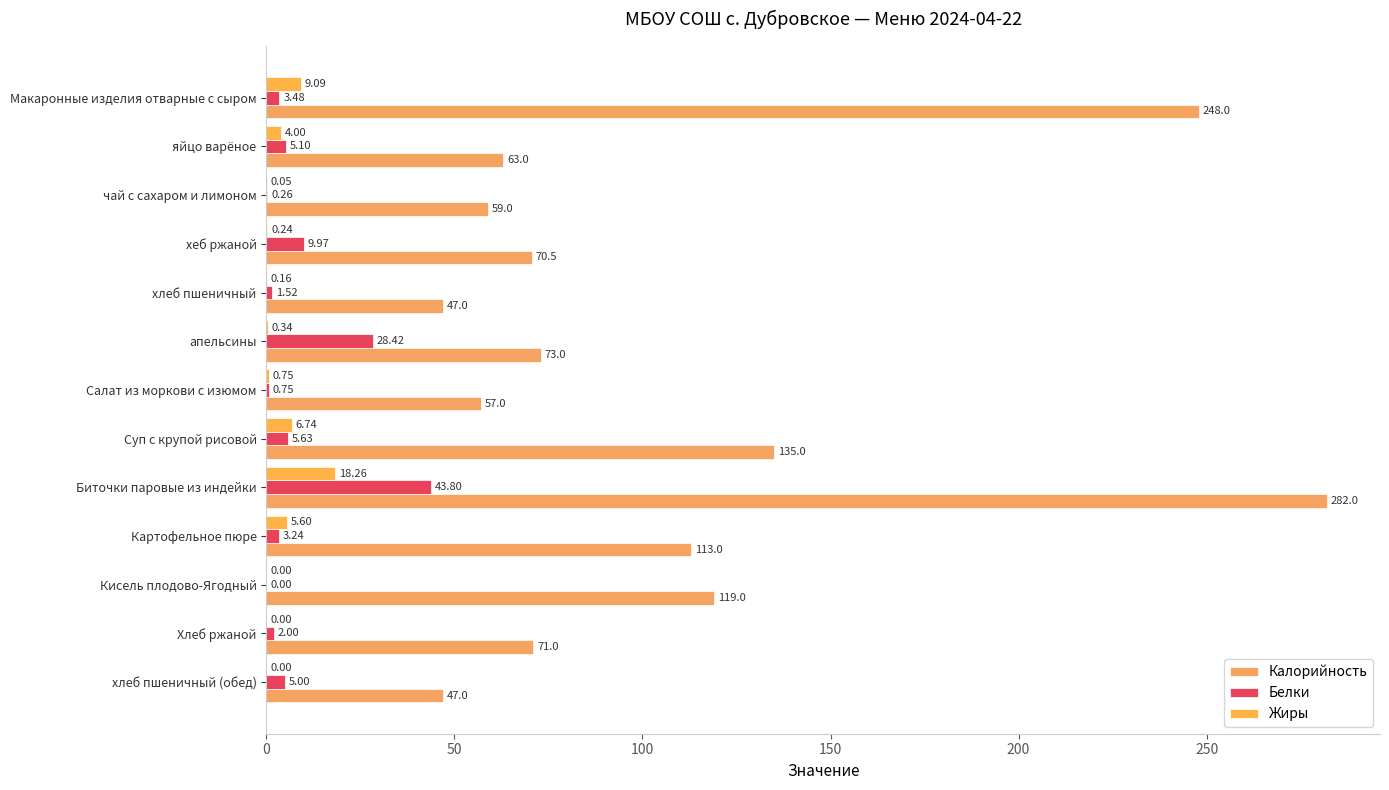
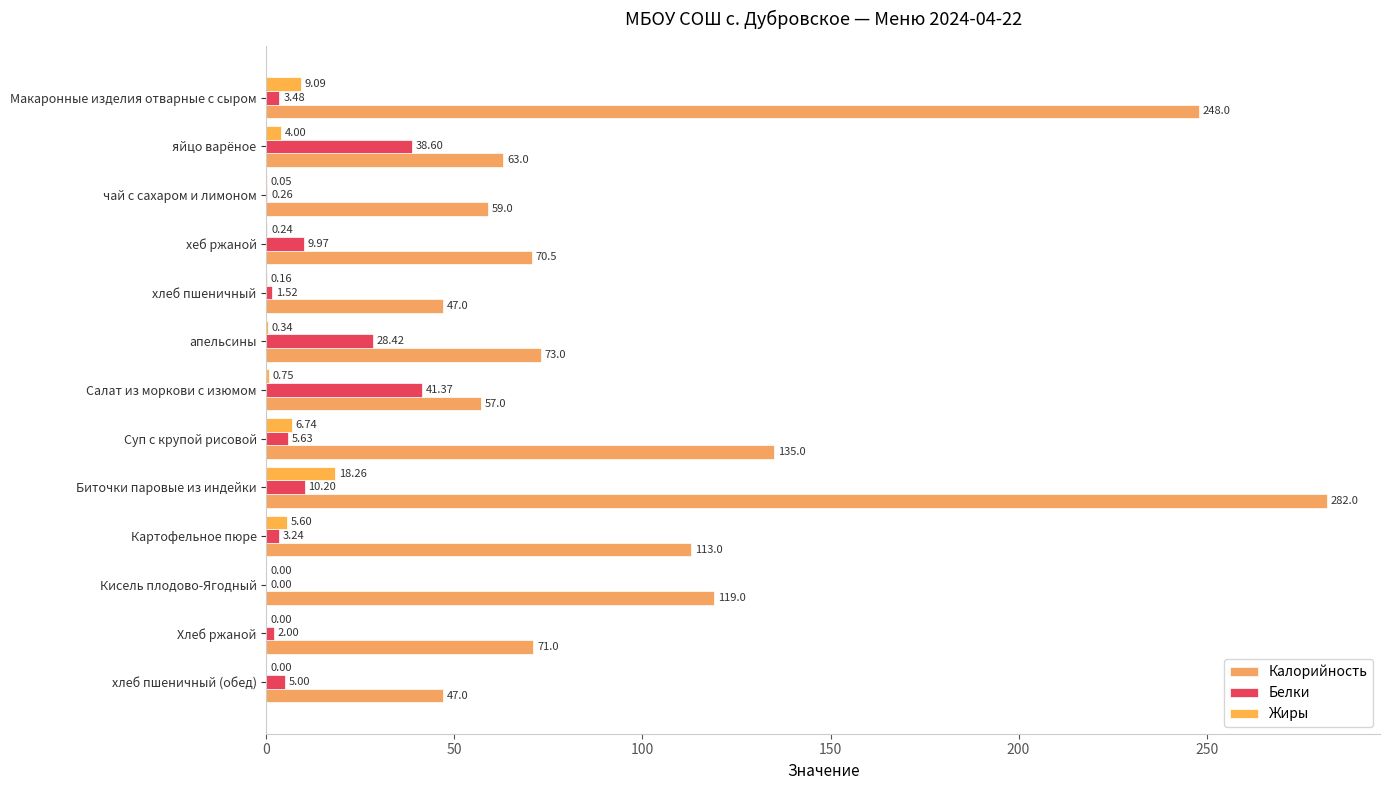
Белки, яйцо варёное: 5.10 -> 38.60
Белки, Салат из моркови с изюмом: 0.75 -> 41.37
Белки, Биточки паровые из индейки: 43.80 -> 10.20
